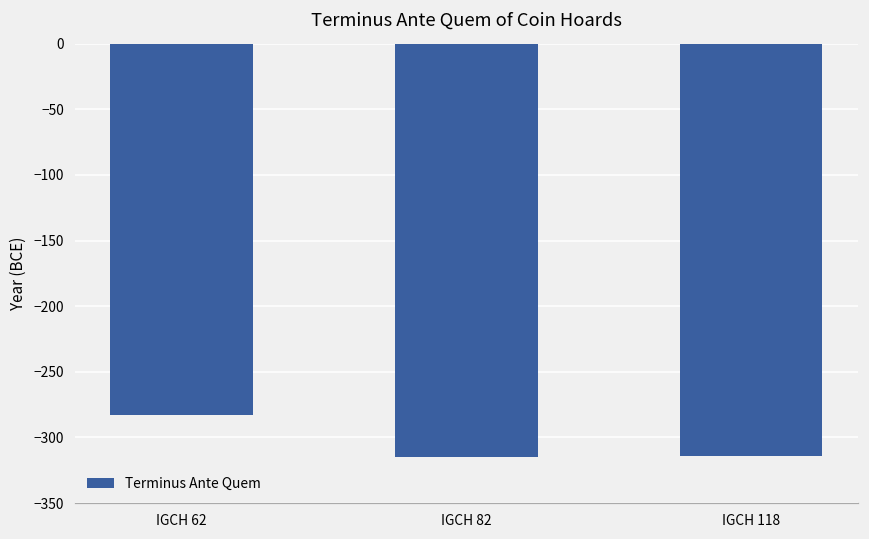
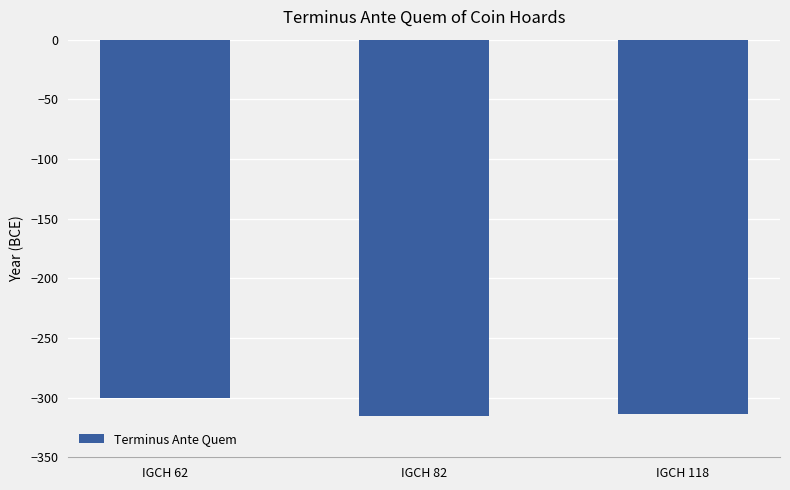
IGCH 62: -283 -> -300
